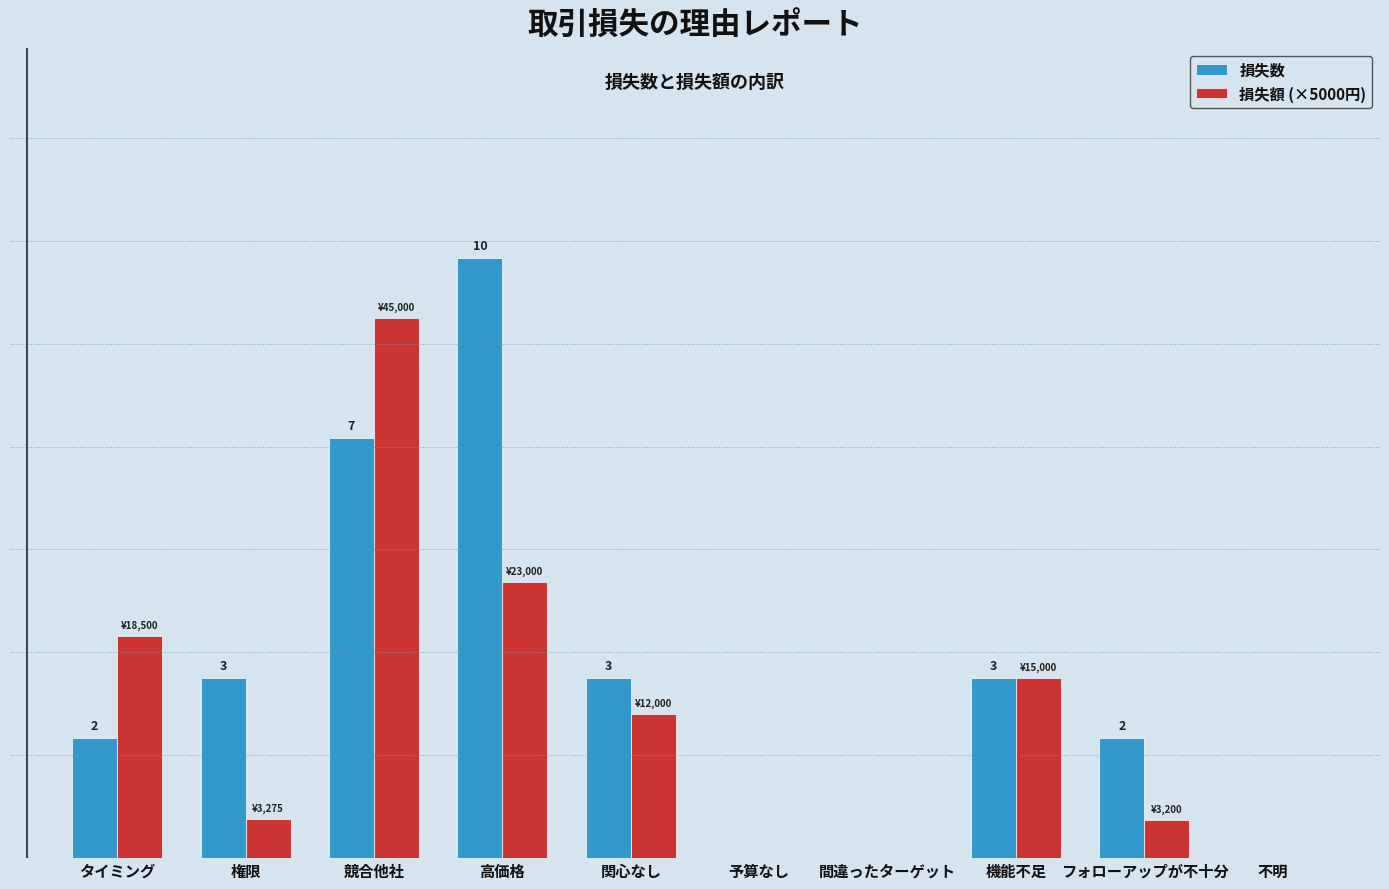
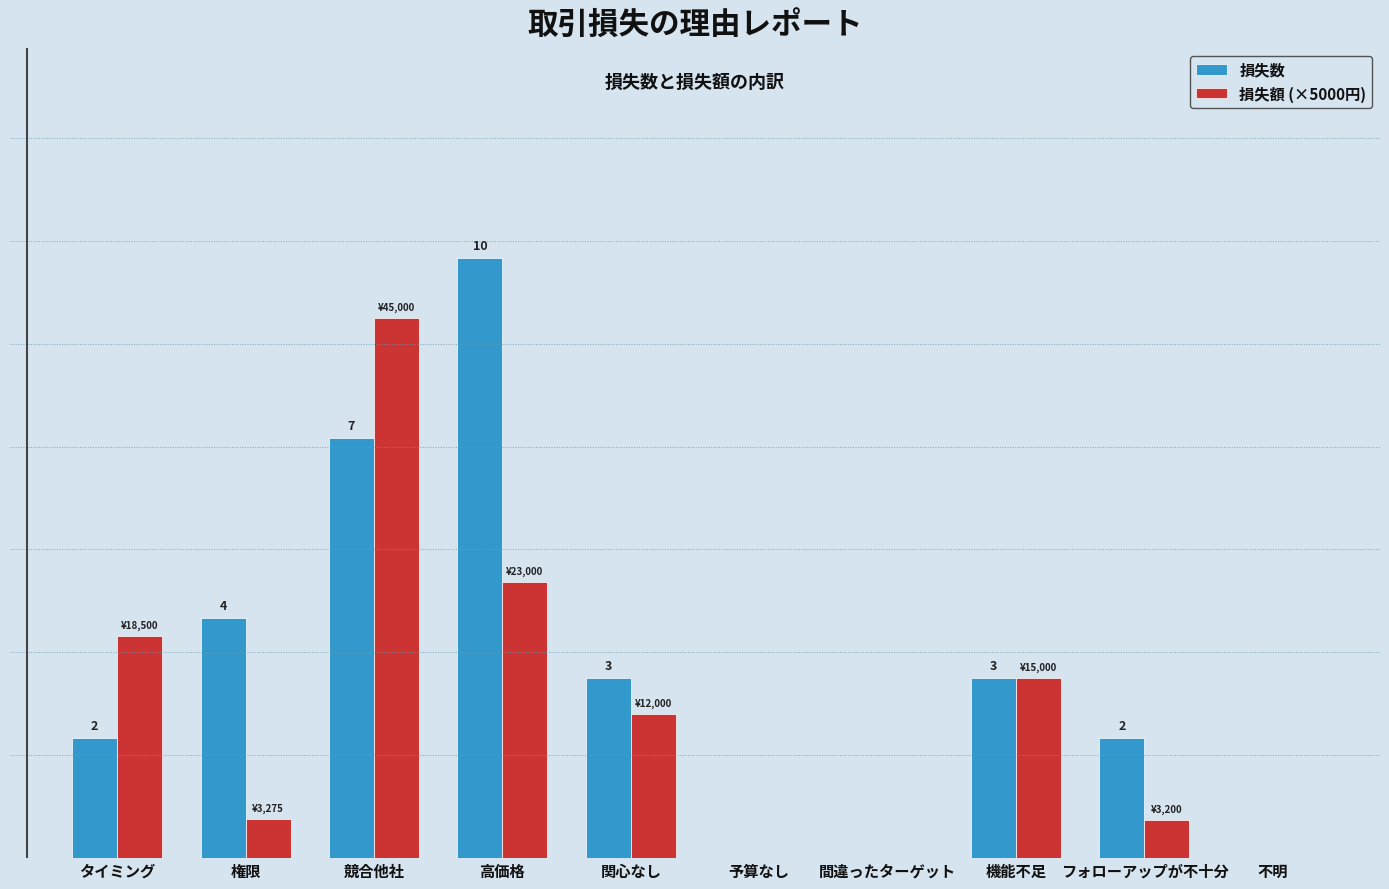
損失数, 権限: 3 -> 4
